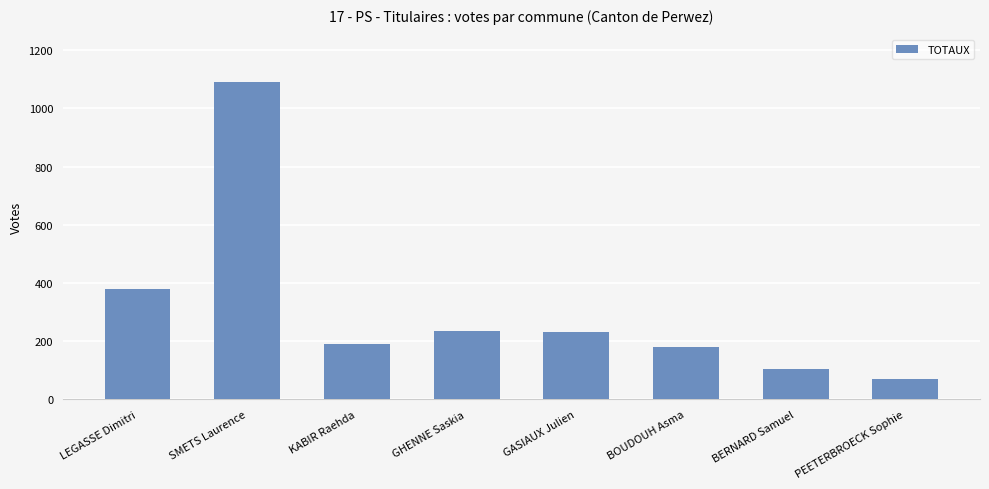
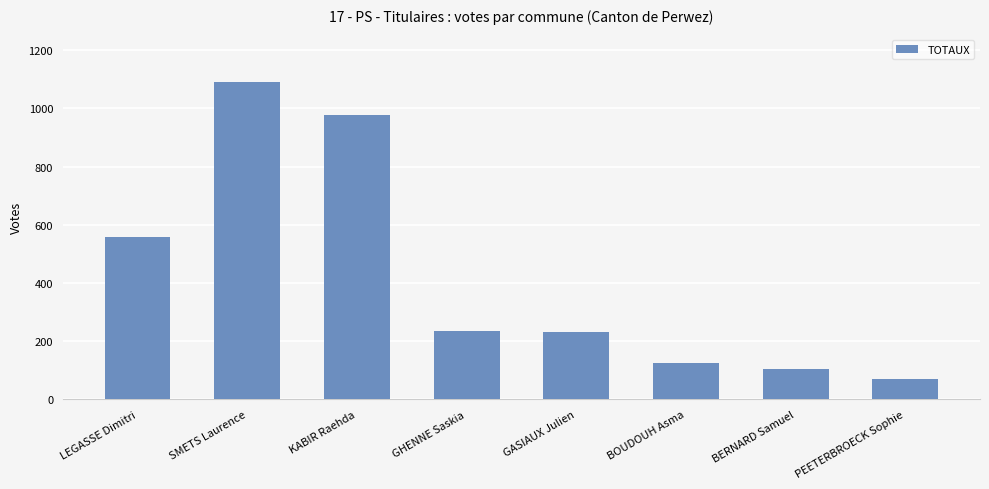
LEGASSE Dimitri: 380 -> 560
KABIR Raehda: 190 -> 980
BOUDOUH Asma: 180 -> 130
